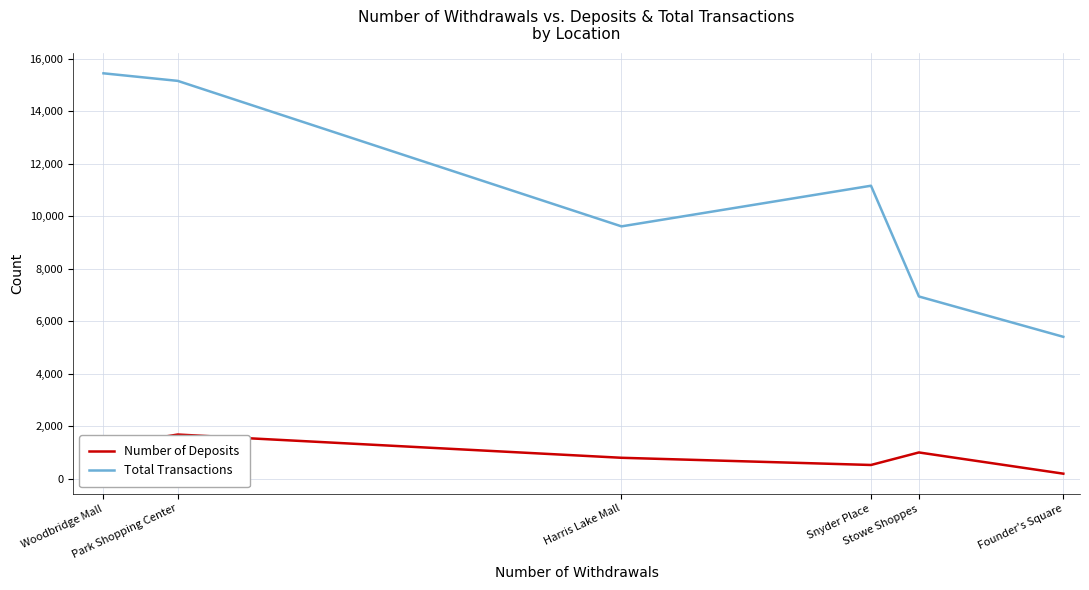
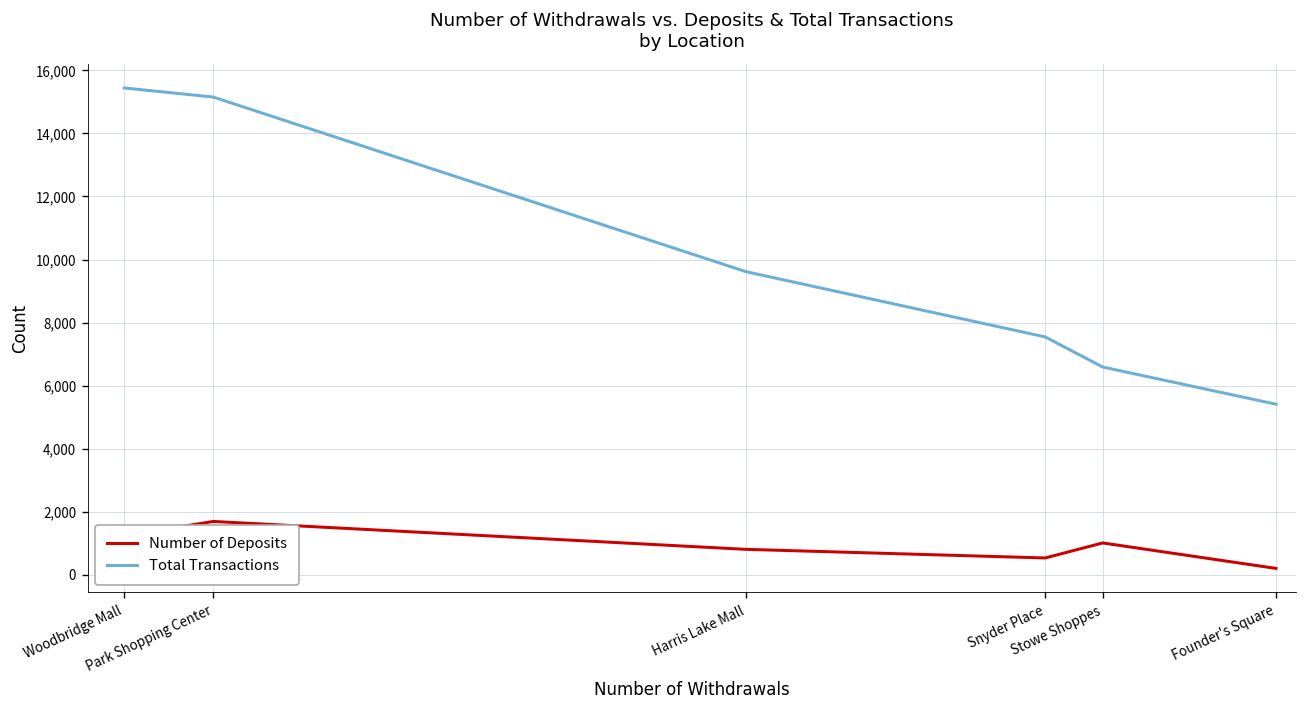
Total Transactions, Snyder Place: 11,200 -> 7,500
Total Transactions, Stowe Shoppes: 6,900 -> 6,600
